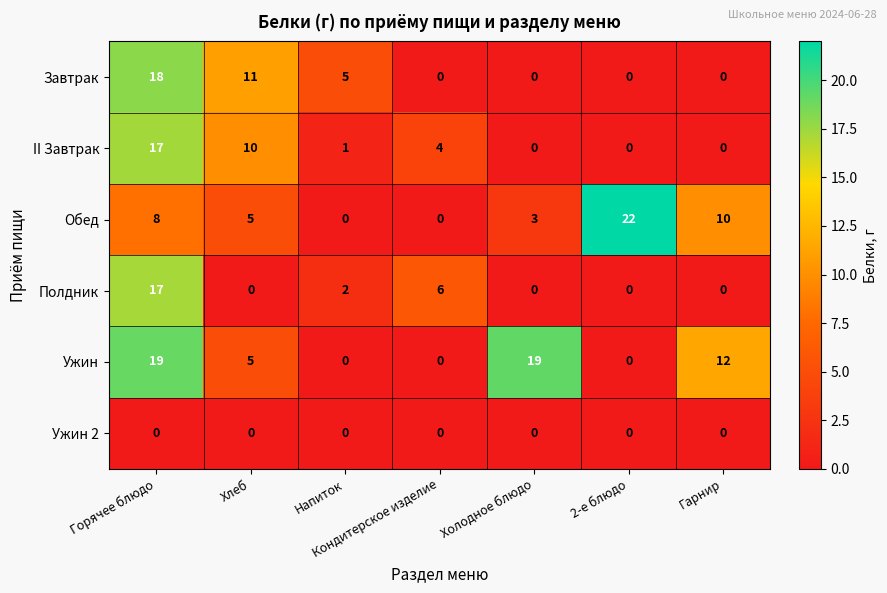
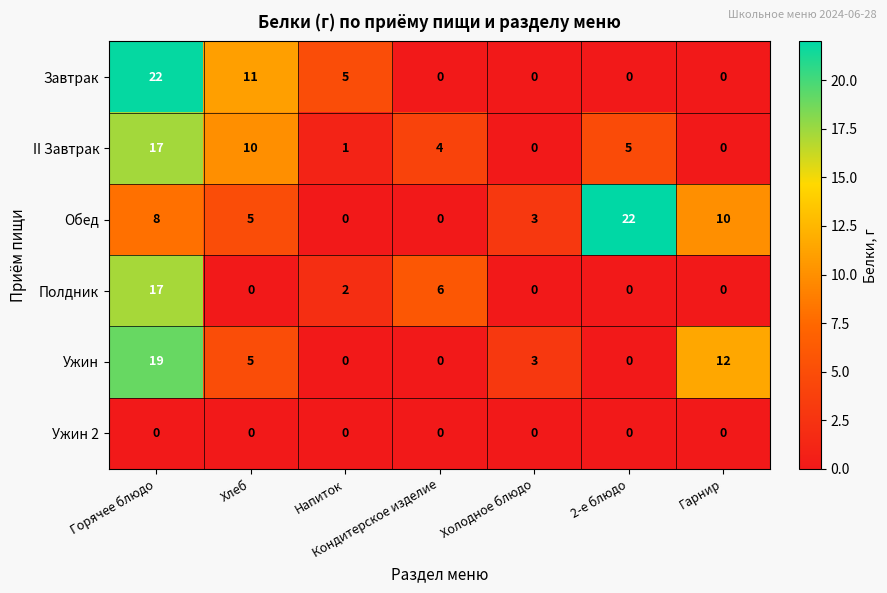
Завтрак, Горячее блюдо: 18 -> 22
II Завтрак, 2-е блюдо: 0 -> 5
Ужин, Холодное блюдо: 19 -> 3
